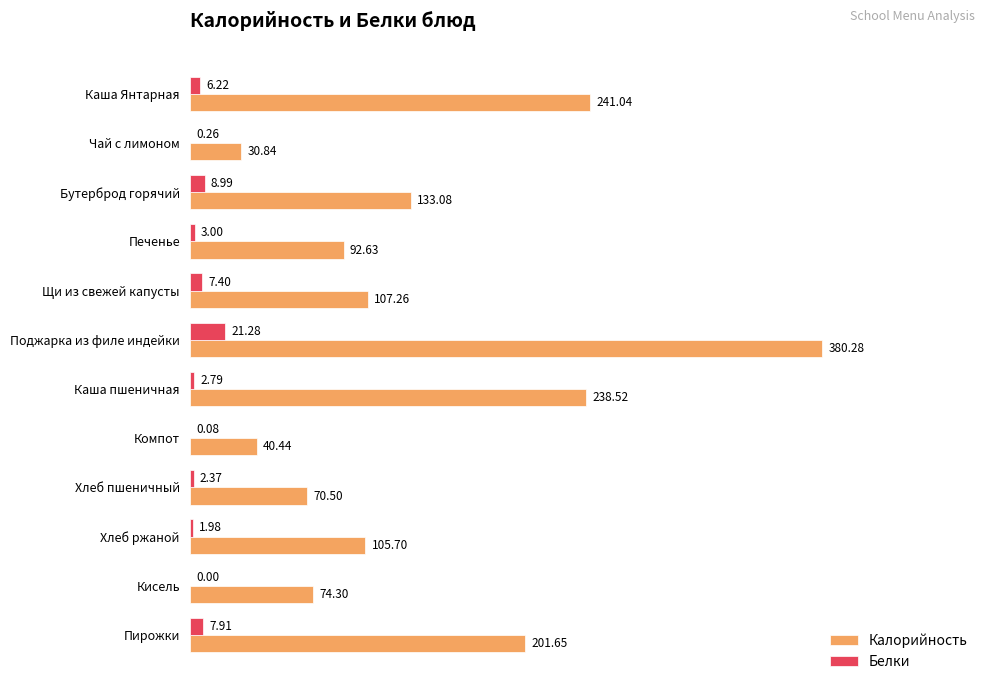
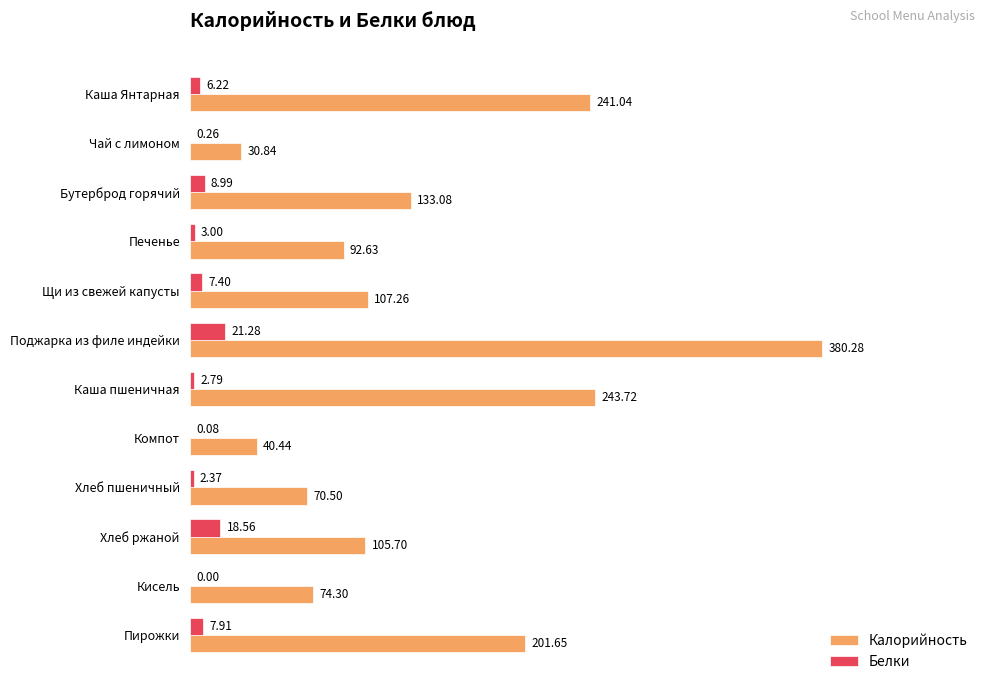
Калорийность, Каша пшеничная: 238.52 -> 243.72
Белки, Хлеб ржаной: 1.98 -> 18.56
